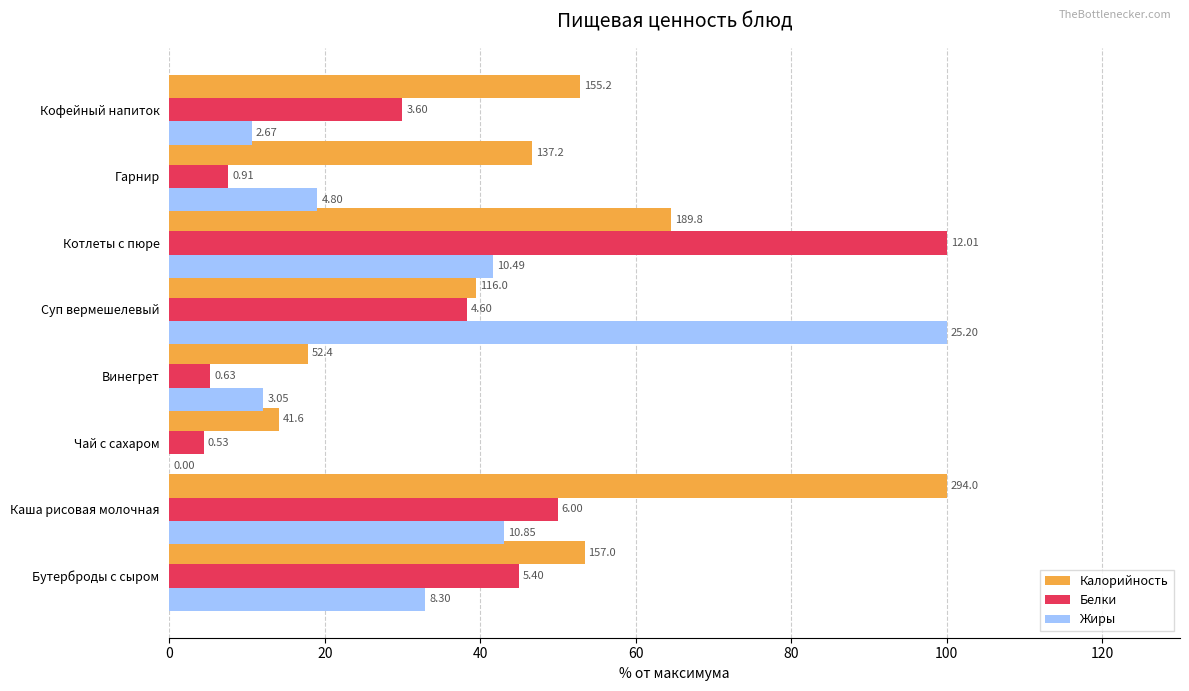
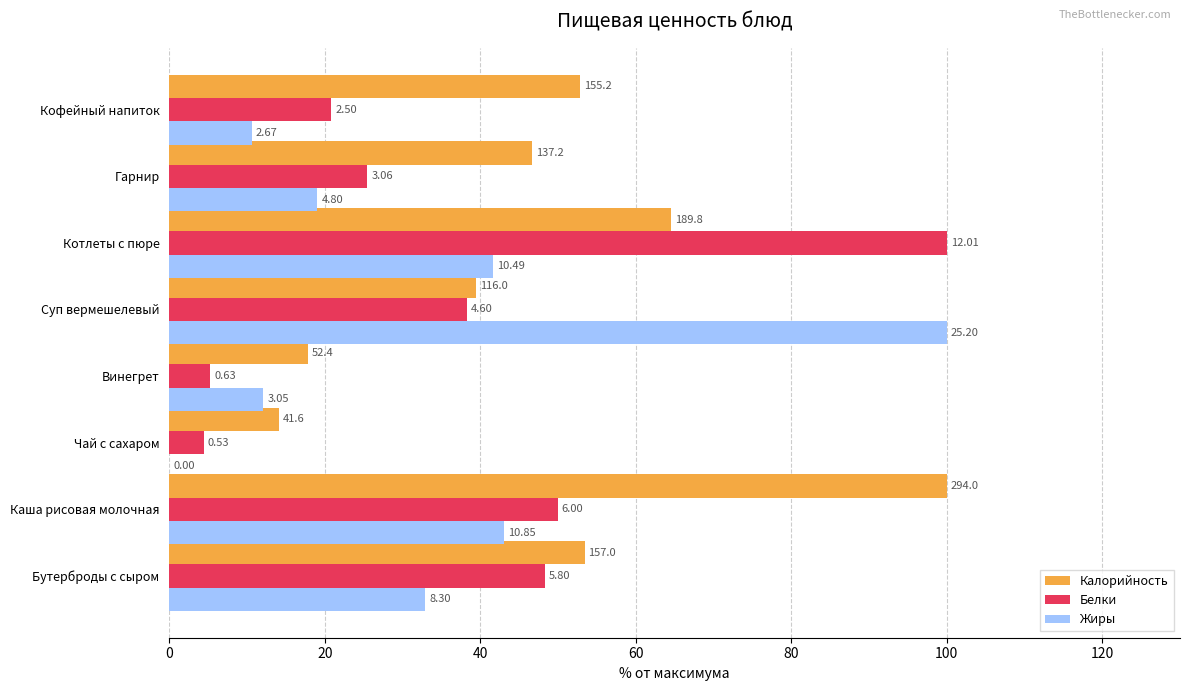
Белки, Кофейный напиток: 3.60 -> 2.50
Белки, Гарнир: 0.91 -> 3.06
Белки, Бутерброды с сыром: 5.40 -> 5.80
